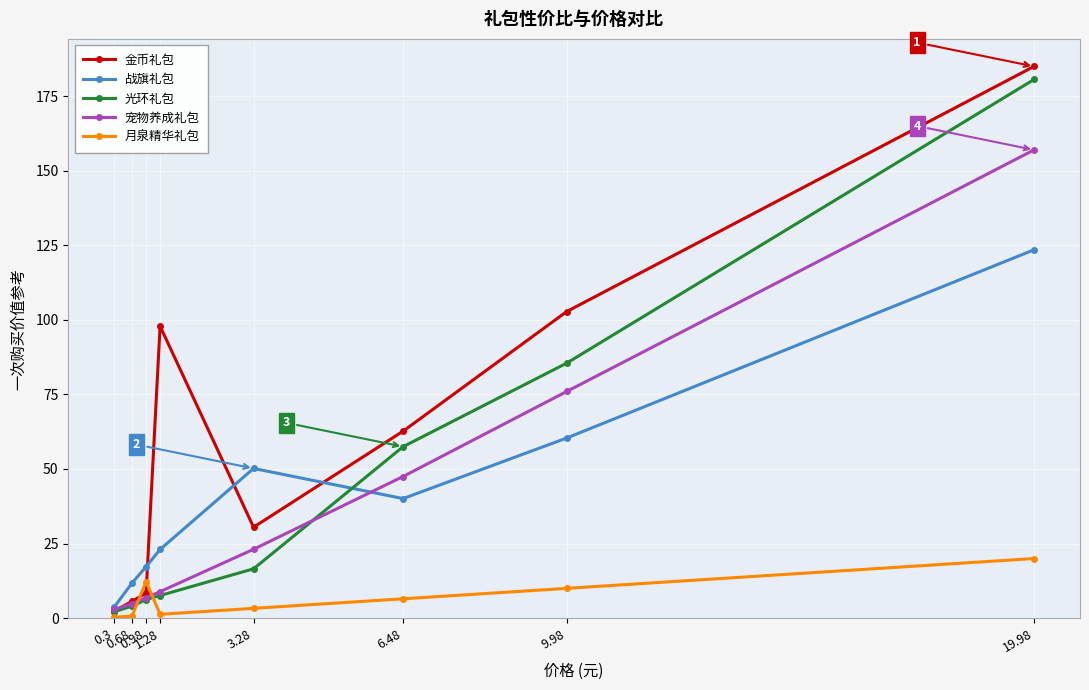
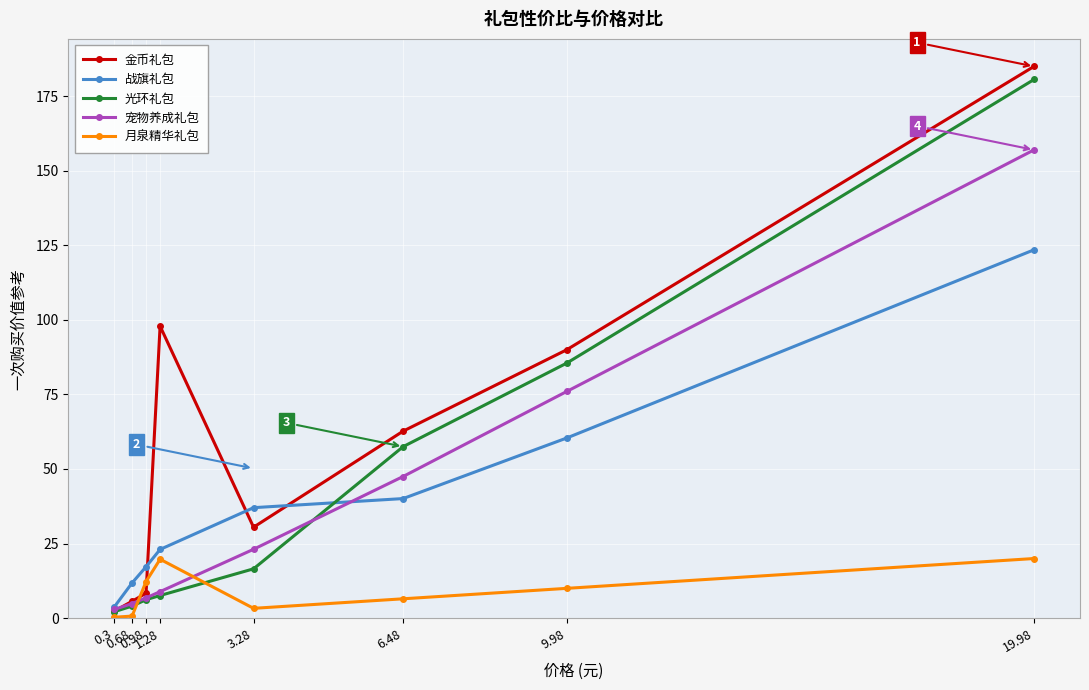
月泉精华礼包, 1.28: 1 -> 20
战旗礼包, 3.28: 50 -> 37
金币礼包, 9.98: 103 -> 90
